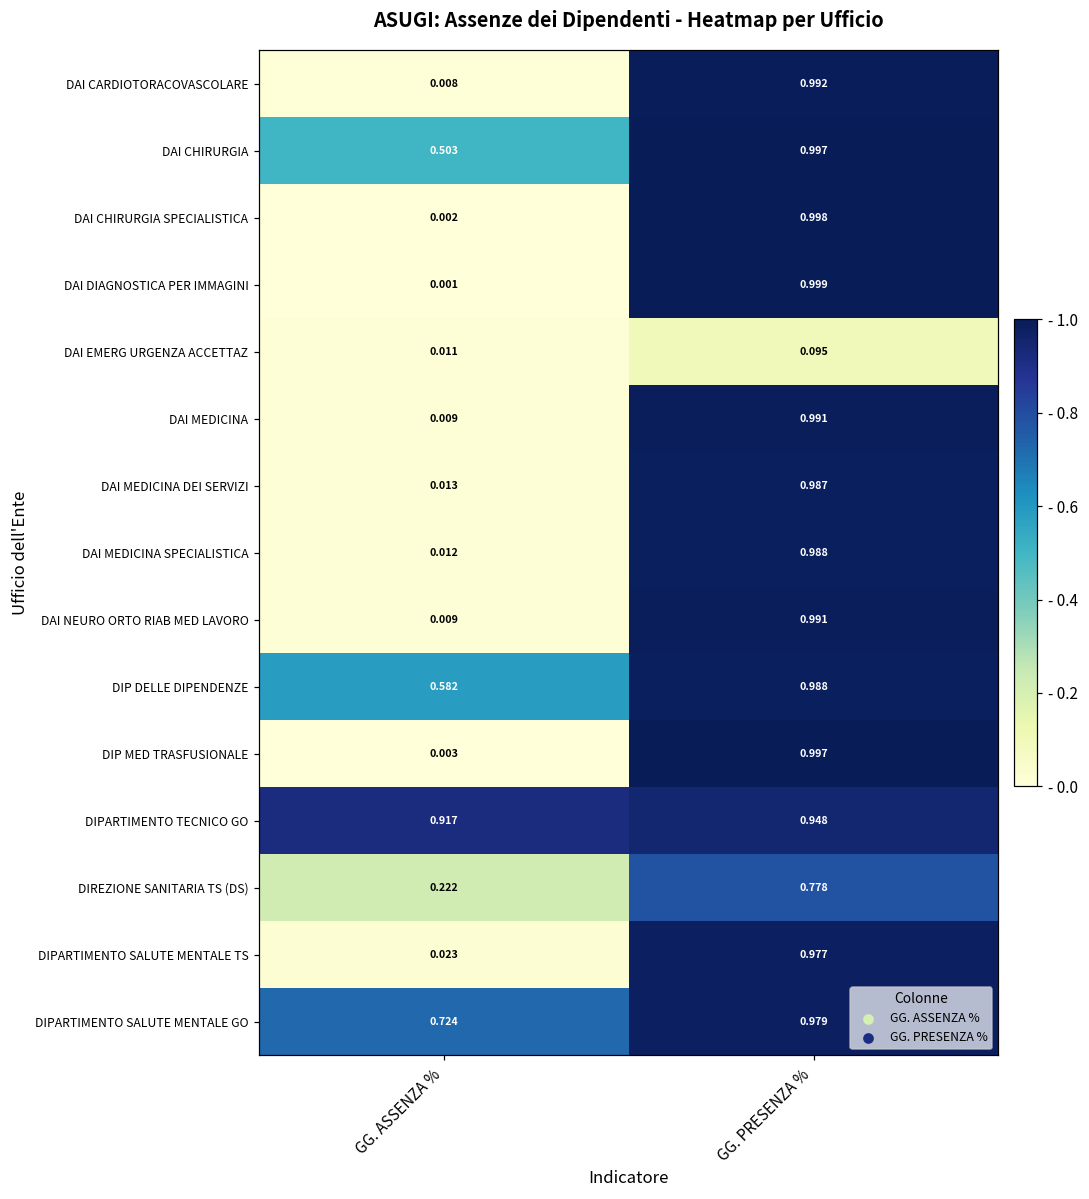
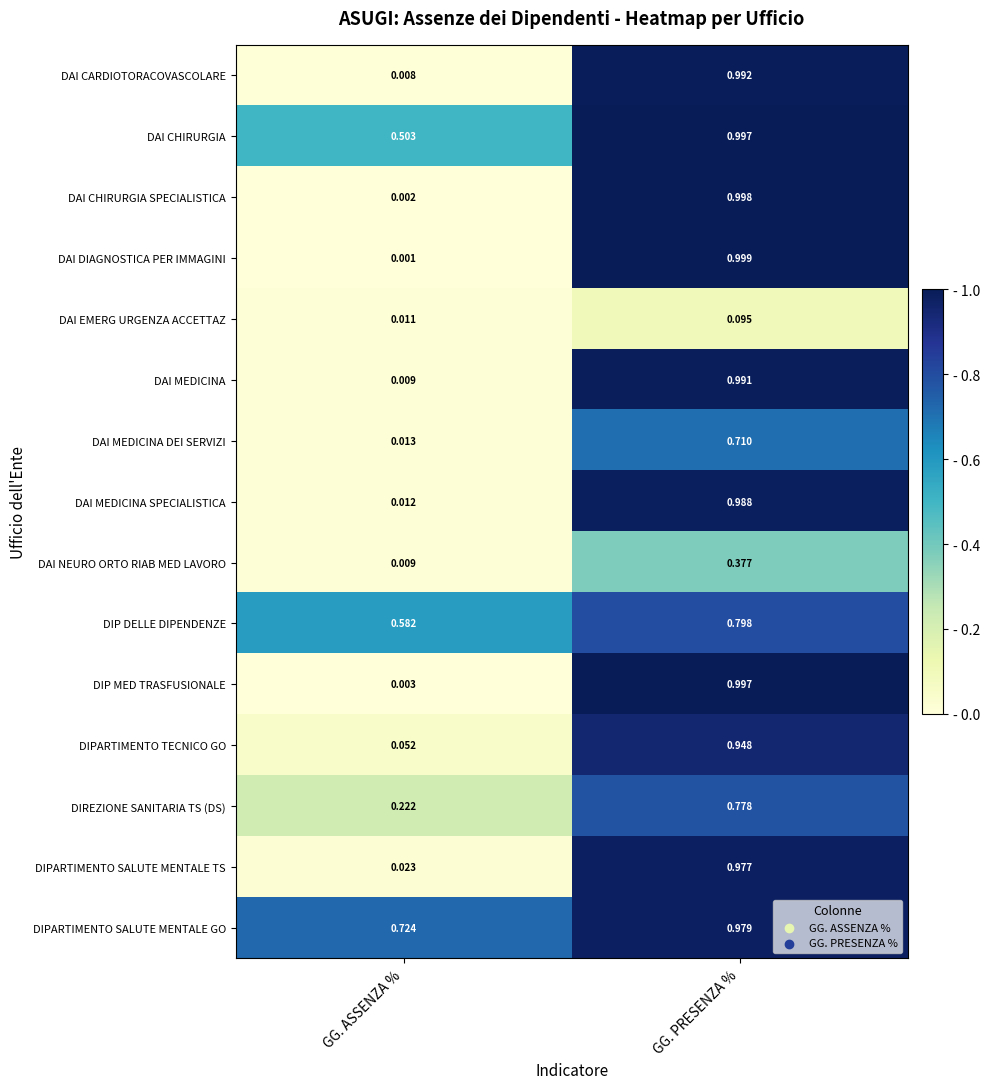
DAI MEDICINA DEI SERVIZI, GG. PRESENZA %: 0.987 -> 0.710
DAI NEURO ORTO RIAB MED LAVORO, GG. PRESENZA %: 0.991 -> 0.377
DIP DELLE DIPENDENZE, GG. PRESENZA %: 0.988 -> 0.798
DIPARTIMENTO TECNICO GO, GG. ASSENZA %: 0.917 -> 0.052
